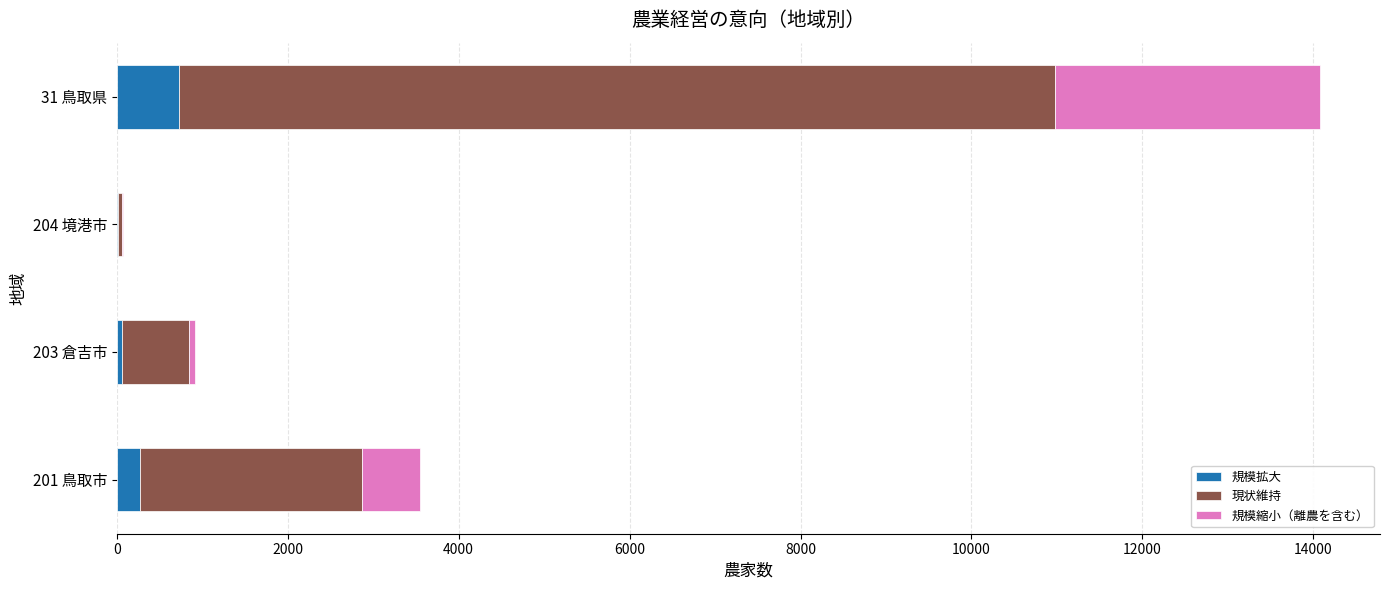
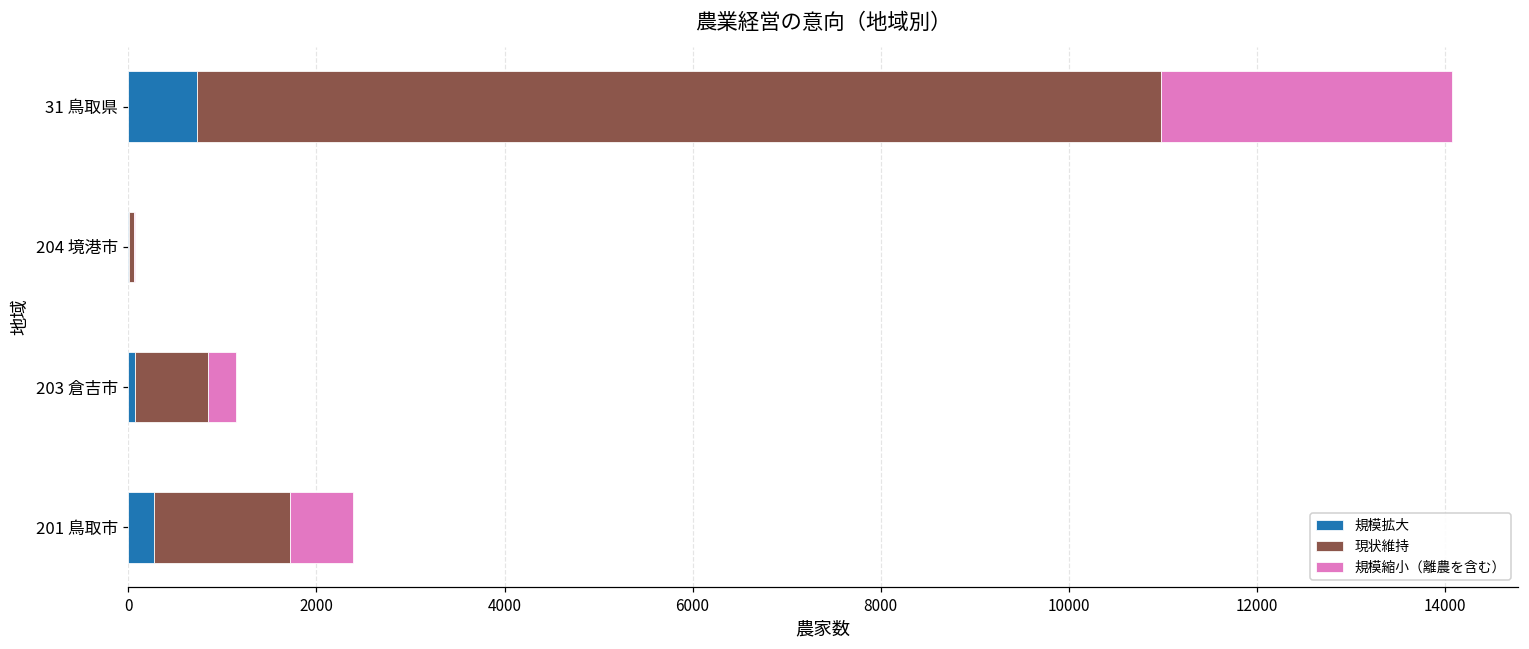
規模縮小（離農を含む）, 203 倉吉市: 100 -> 300
現状維持, 201 鳥取市: 2600 -> 1400
